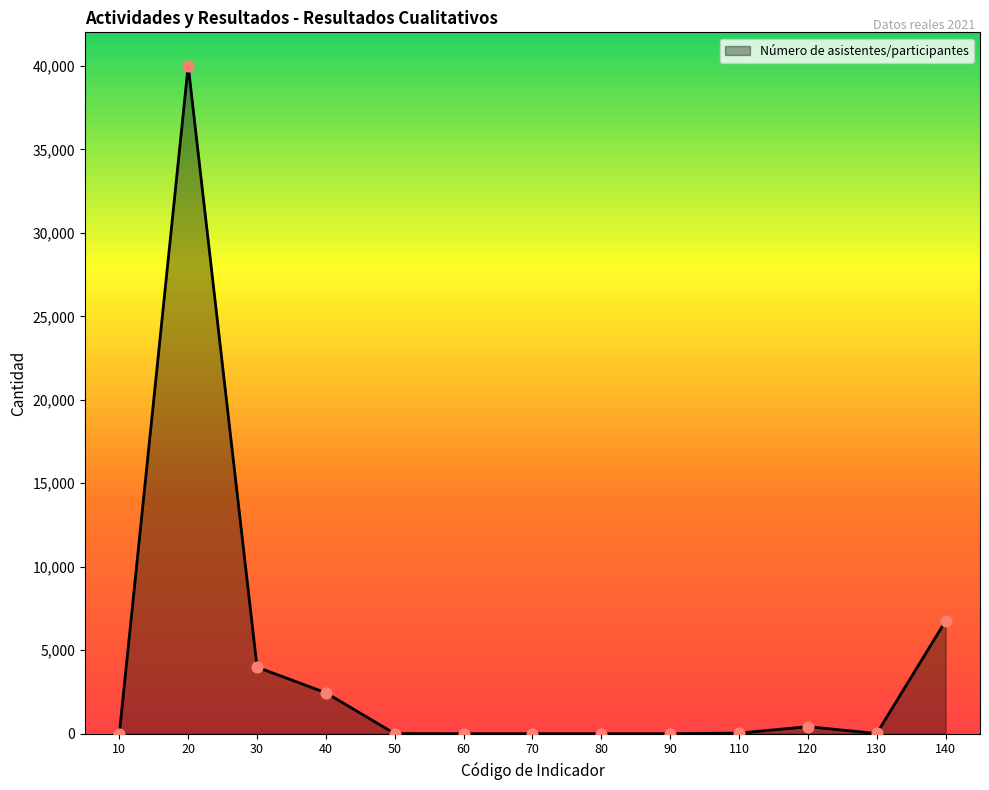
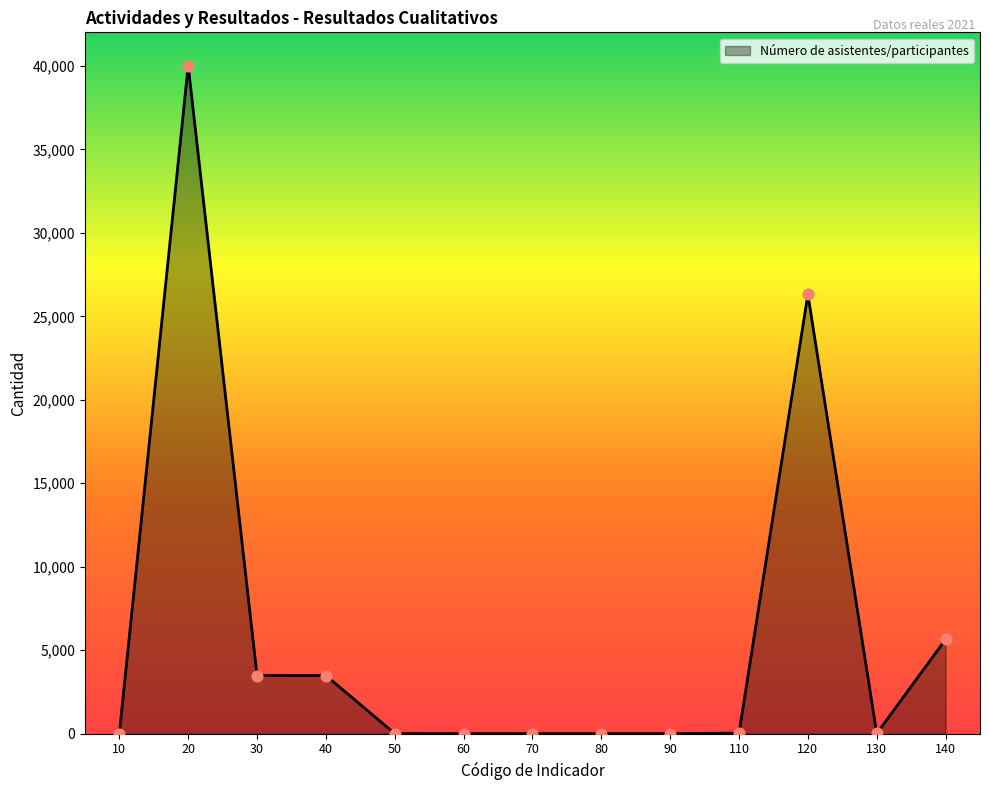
30: 4,000 -> 3,500
40: 2,400 -> 3,500
120: 400 -> 26,300
140: 6,800 -> 5,600
